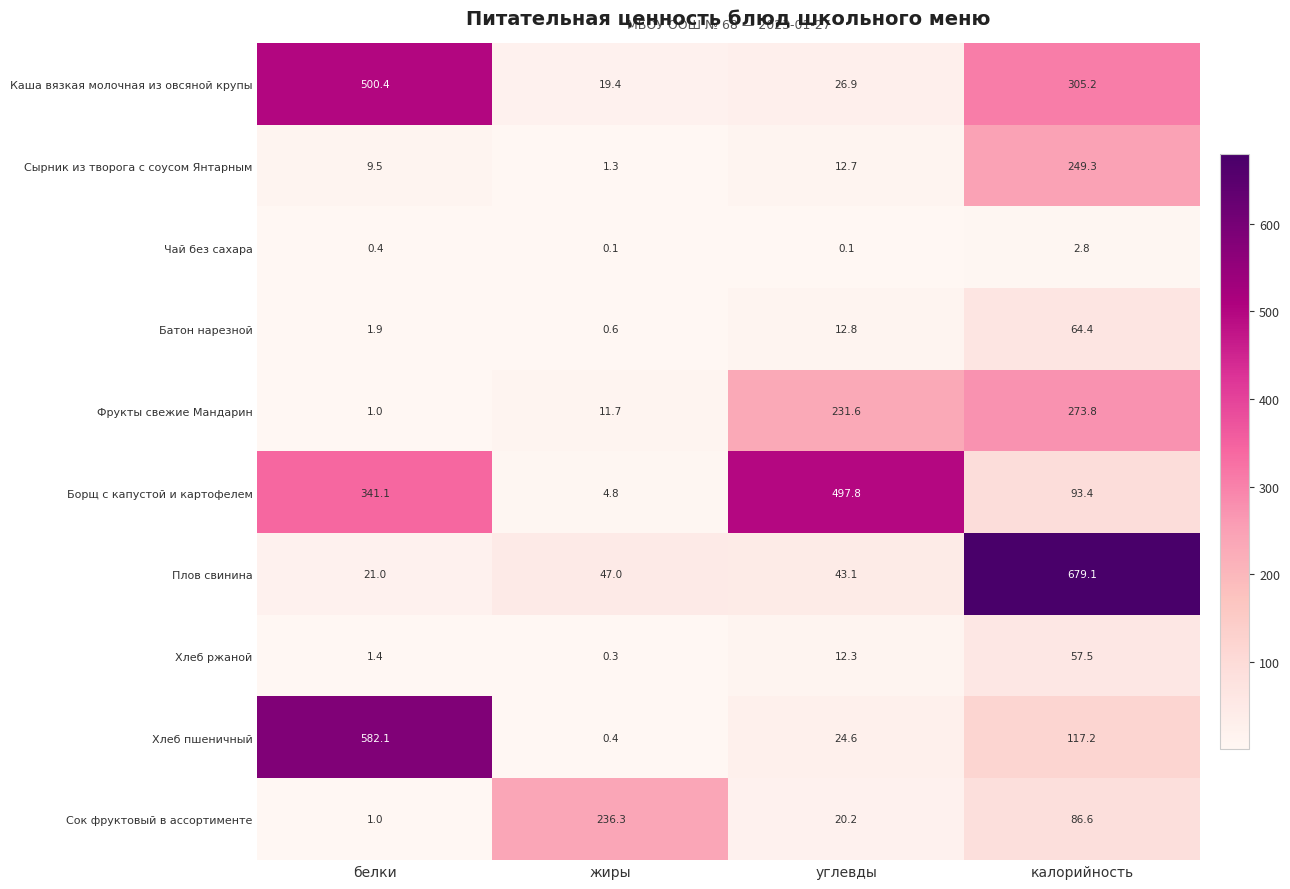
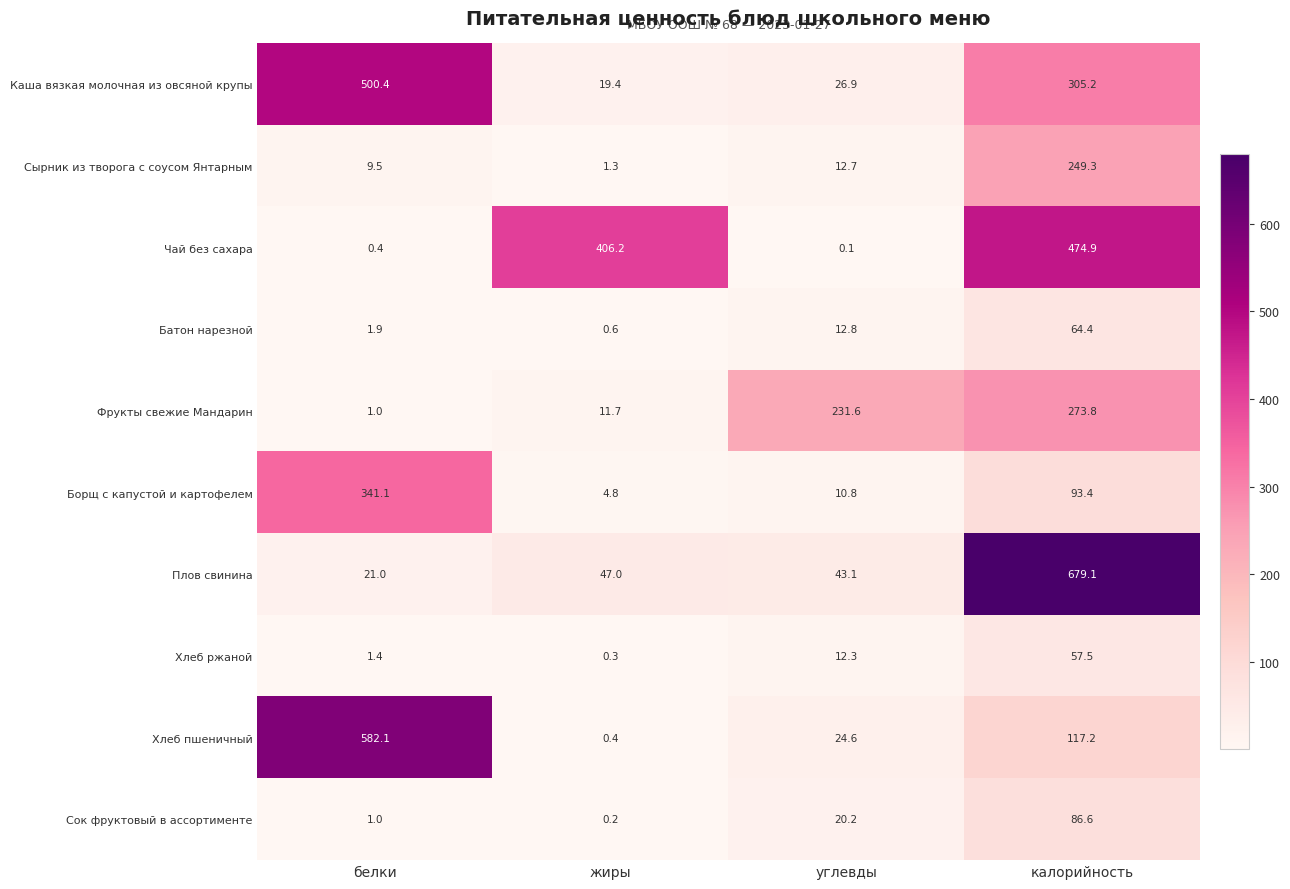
Чай без сахара, жиры: 0.1 -> 406.2
Чай без сахара, калорийность: 2.8 -> 474.9
Борщ с капустой и картофелем, углевды: 497.8 -> 10.8
Сок фруктовый в ассортименте, жиры: 236.3 -> 0.2
